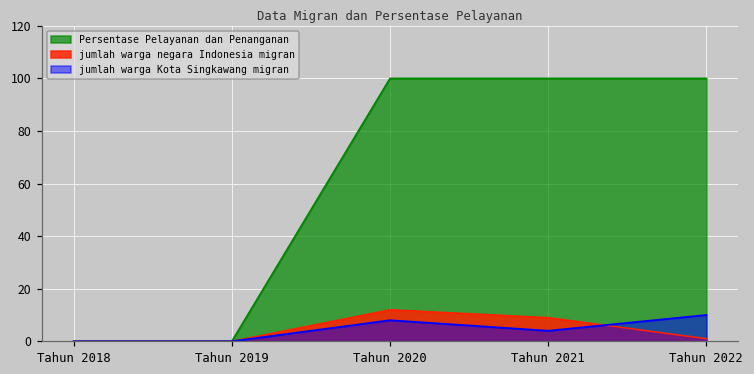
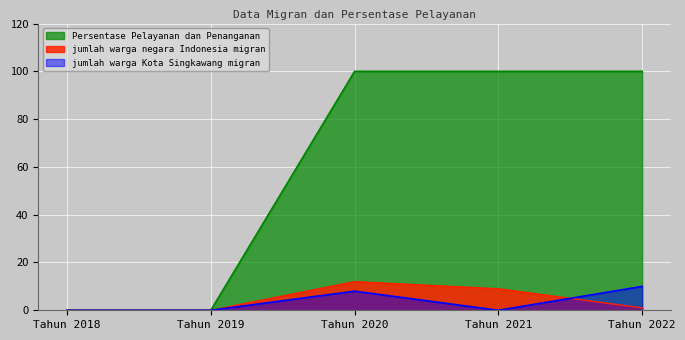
jumlah warga Kota Singkawang migran, Tahun 2021: 4 -> 0
